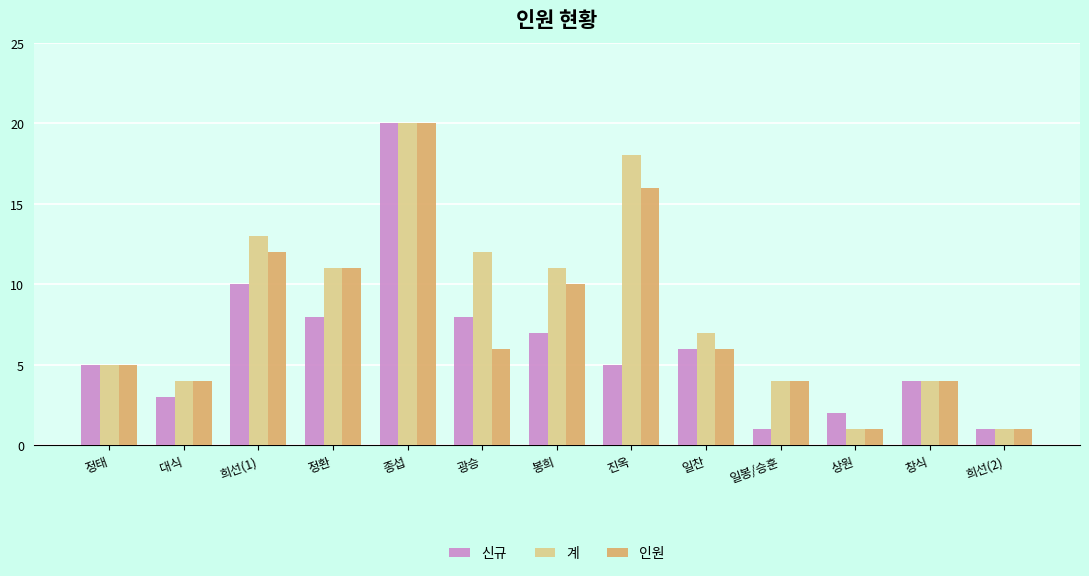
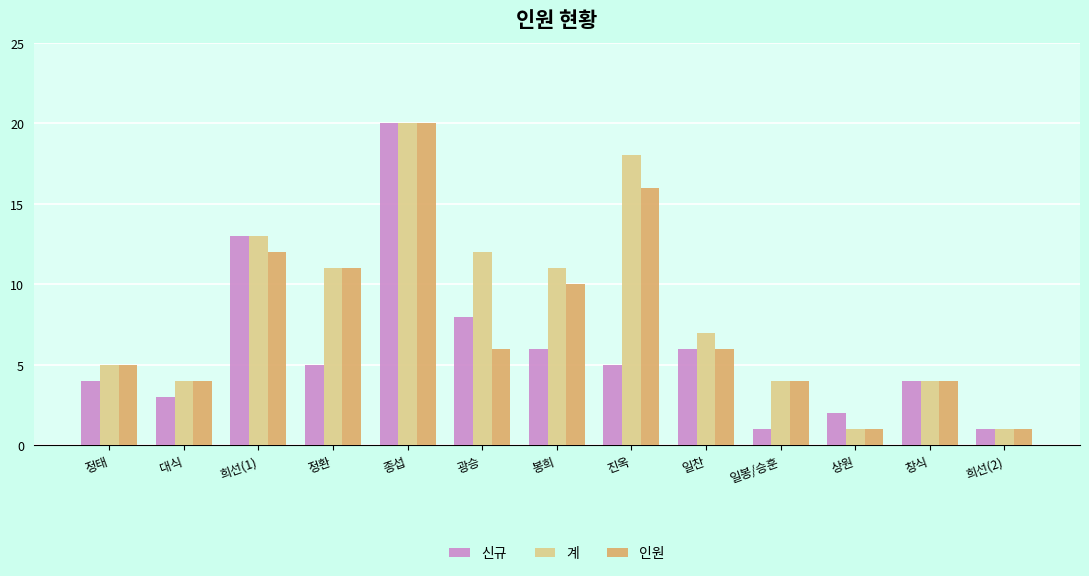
신규, 정태: 5 -> 4
신규, 희선(1): 10 -> 13
신규, 정환: 8 -> 5
신규, 봉희: 7 -> 6
